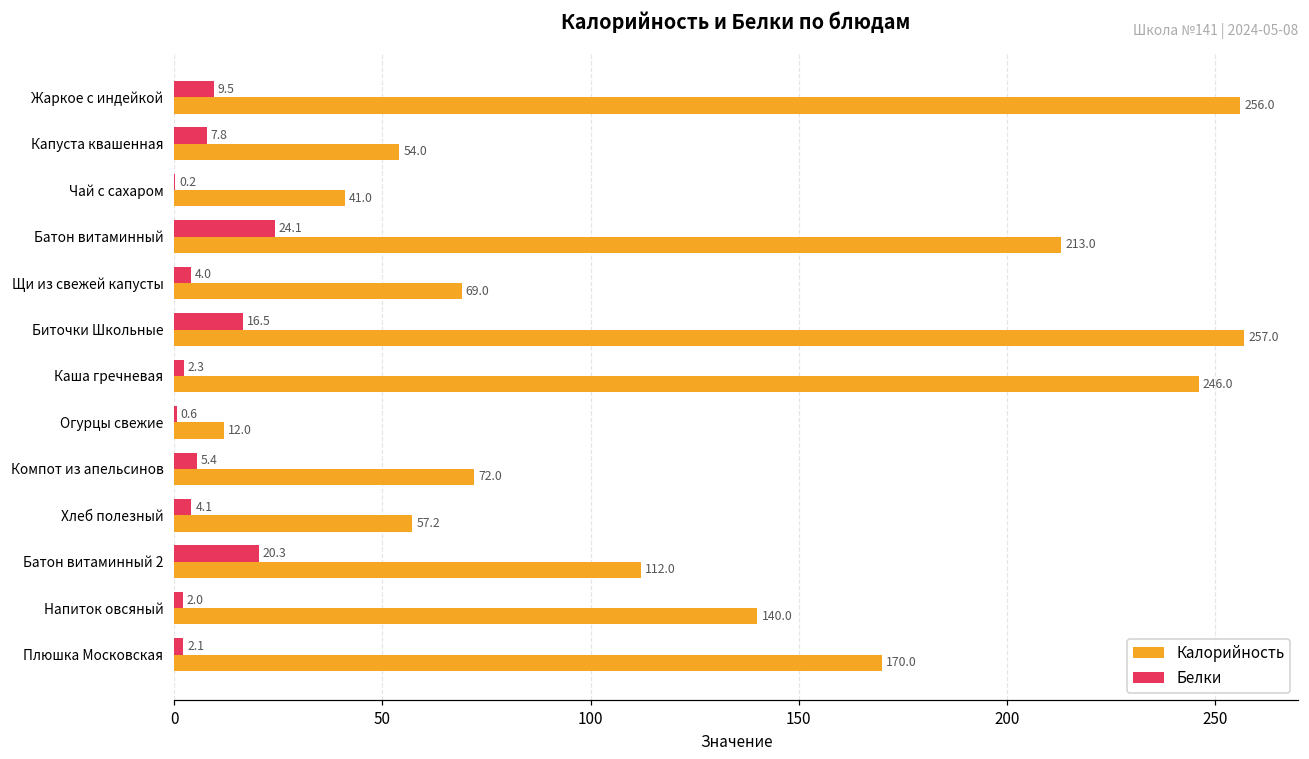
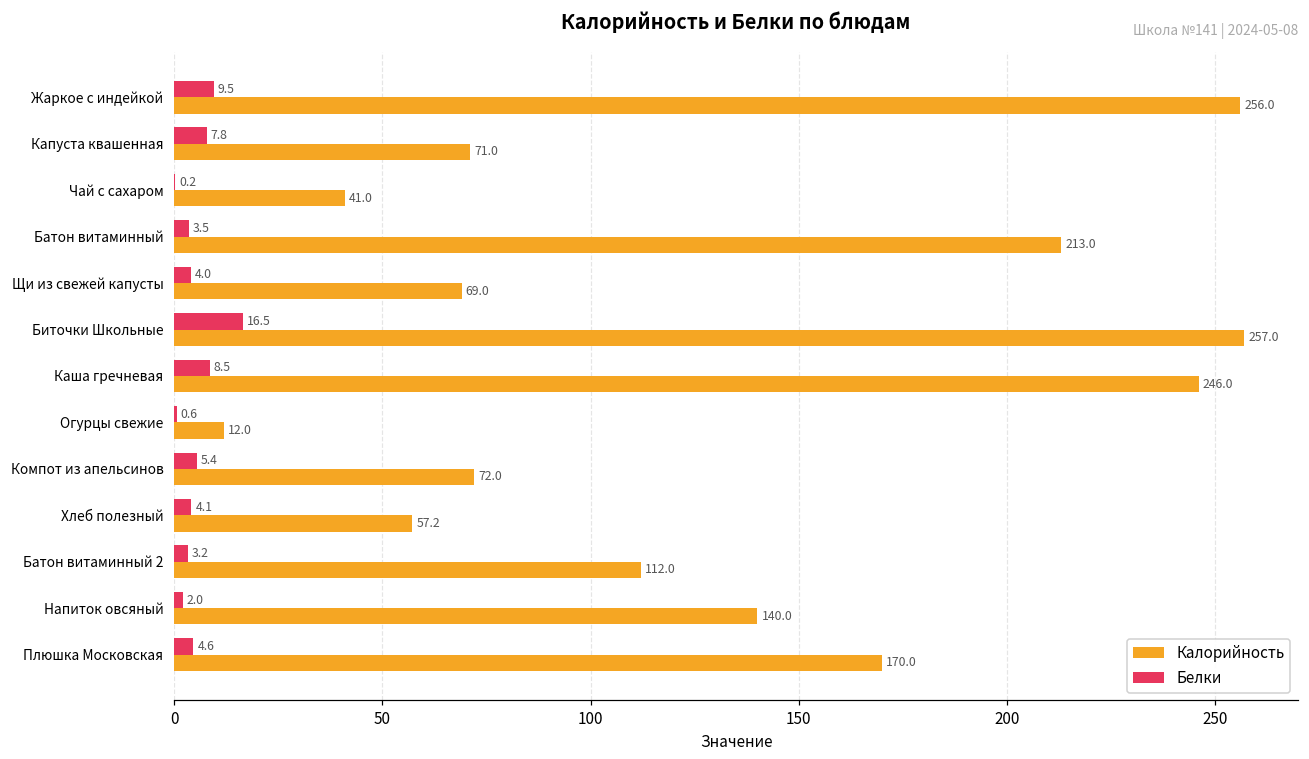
Калорийность, Капуста квашенная: 54.0 -> 71.0
Белки, Батон витаминный: 24.1 -> 3.5
Белки, Каша гречневая: 2.3 -> 8.5
Белки, Батон витаминный 2: 20.3 -> 3.2
Белки, Плюшка Московская: 2.1 -> 4.6
